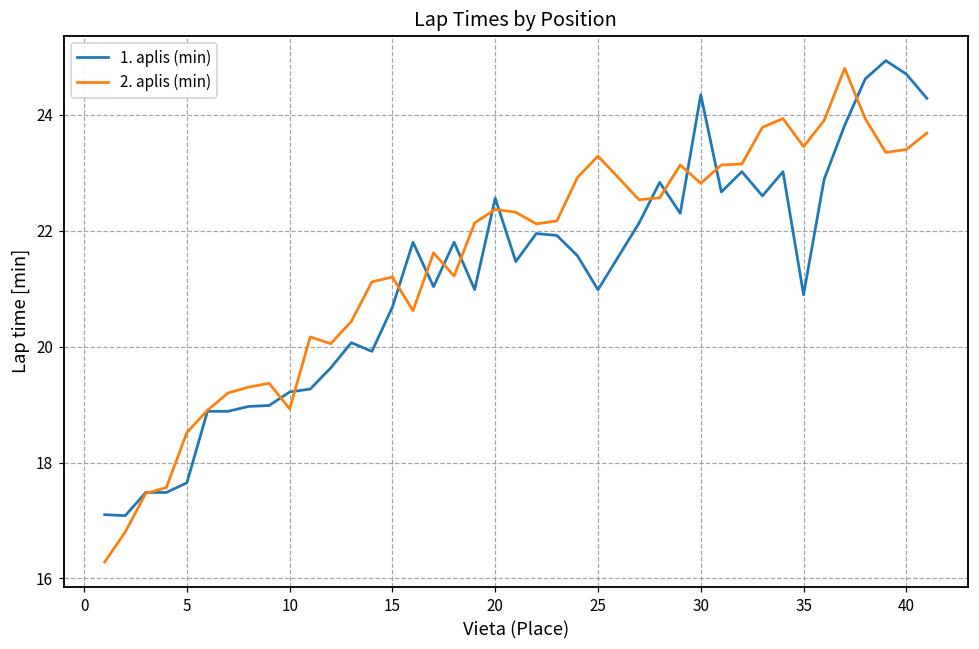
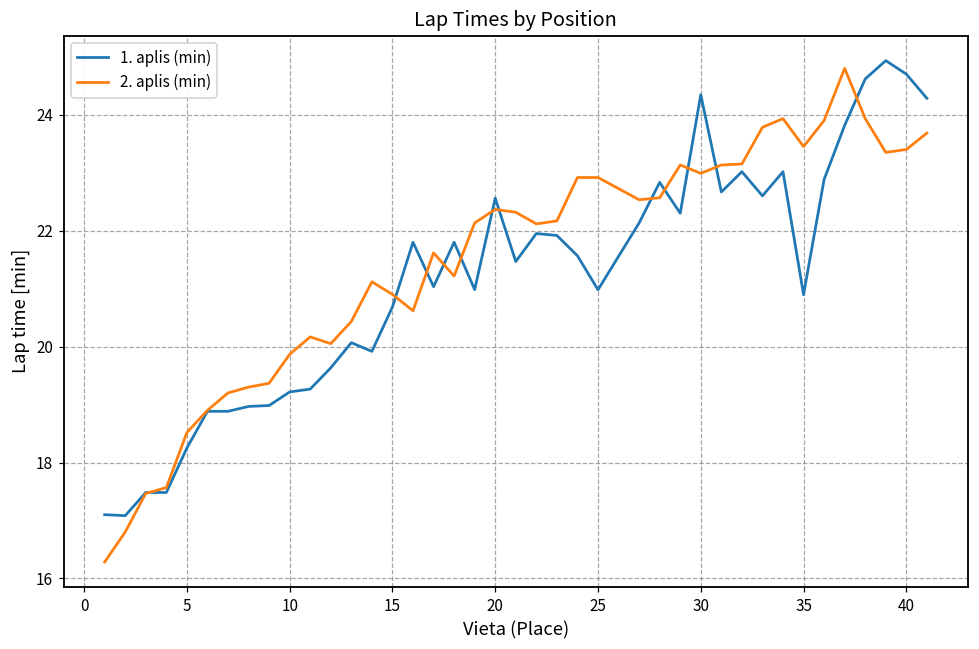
1. aplis (min), 5: 17.7 -> 18.3
2. aplis (min), 10: 18.9 -> 19.9
2. aplis (min), 15: 21.2 -> 20.9
2. aplis (min), 25: 23.3 -> 22.9
2. aplis (min), 30: 22.8 -> 23.0
